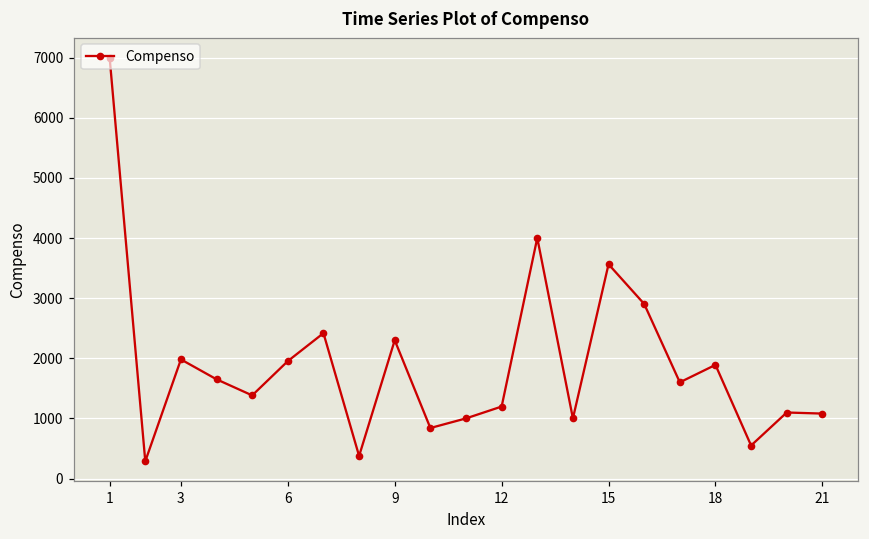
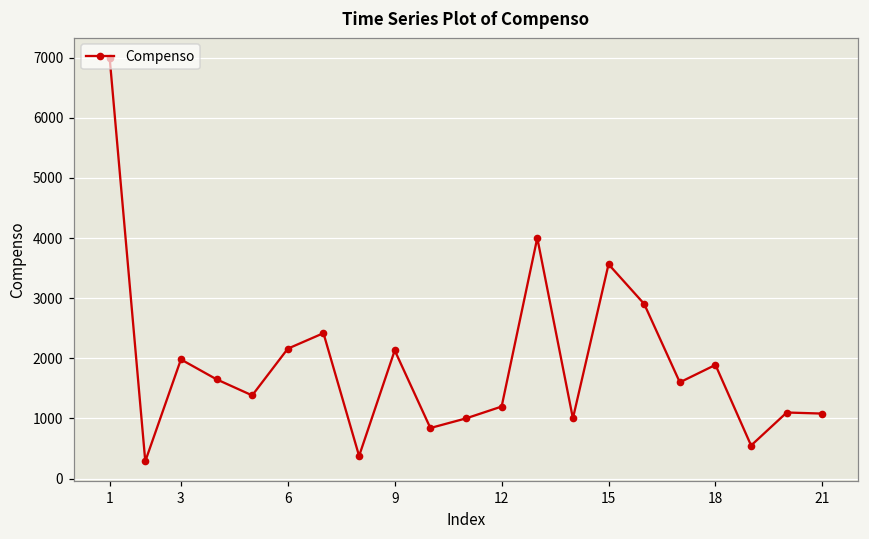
6: 2000 -> 2200
9: 2300 -> 2100
